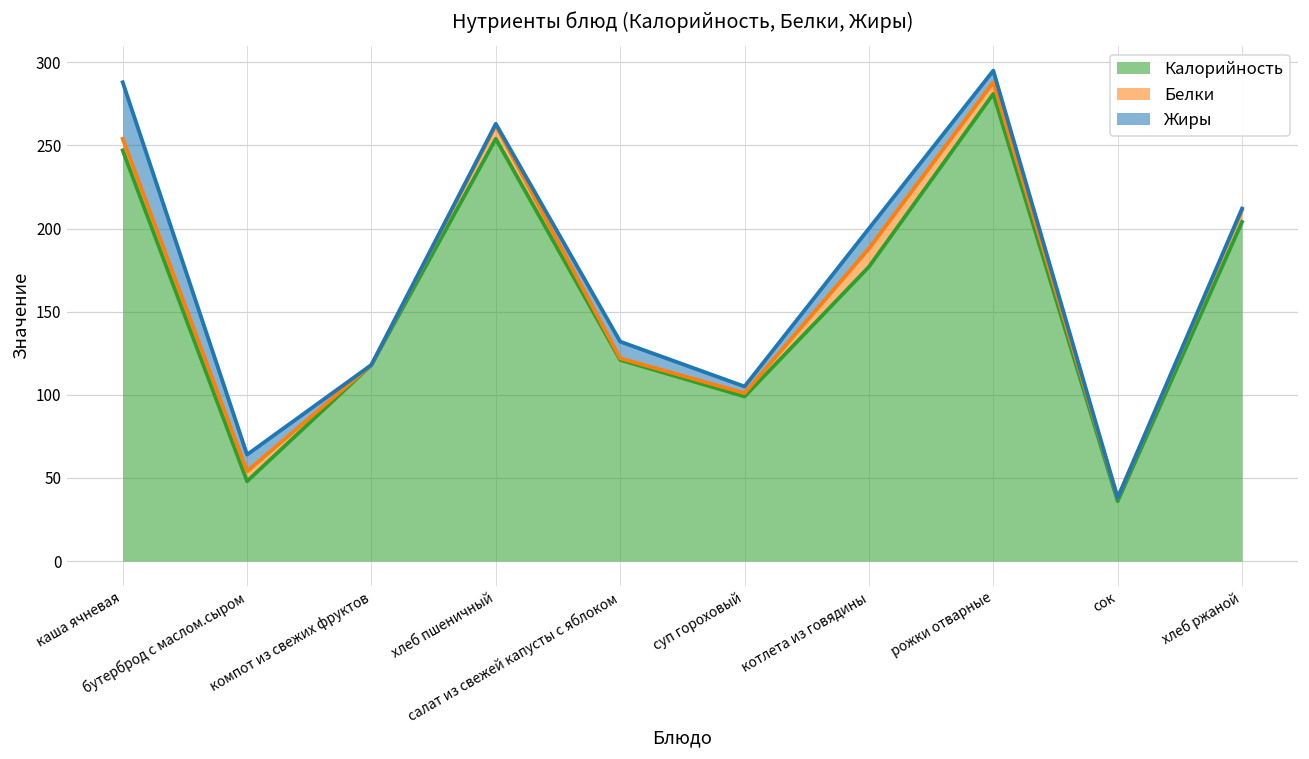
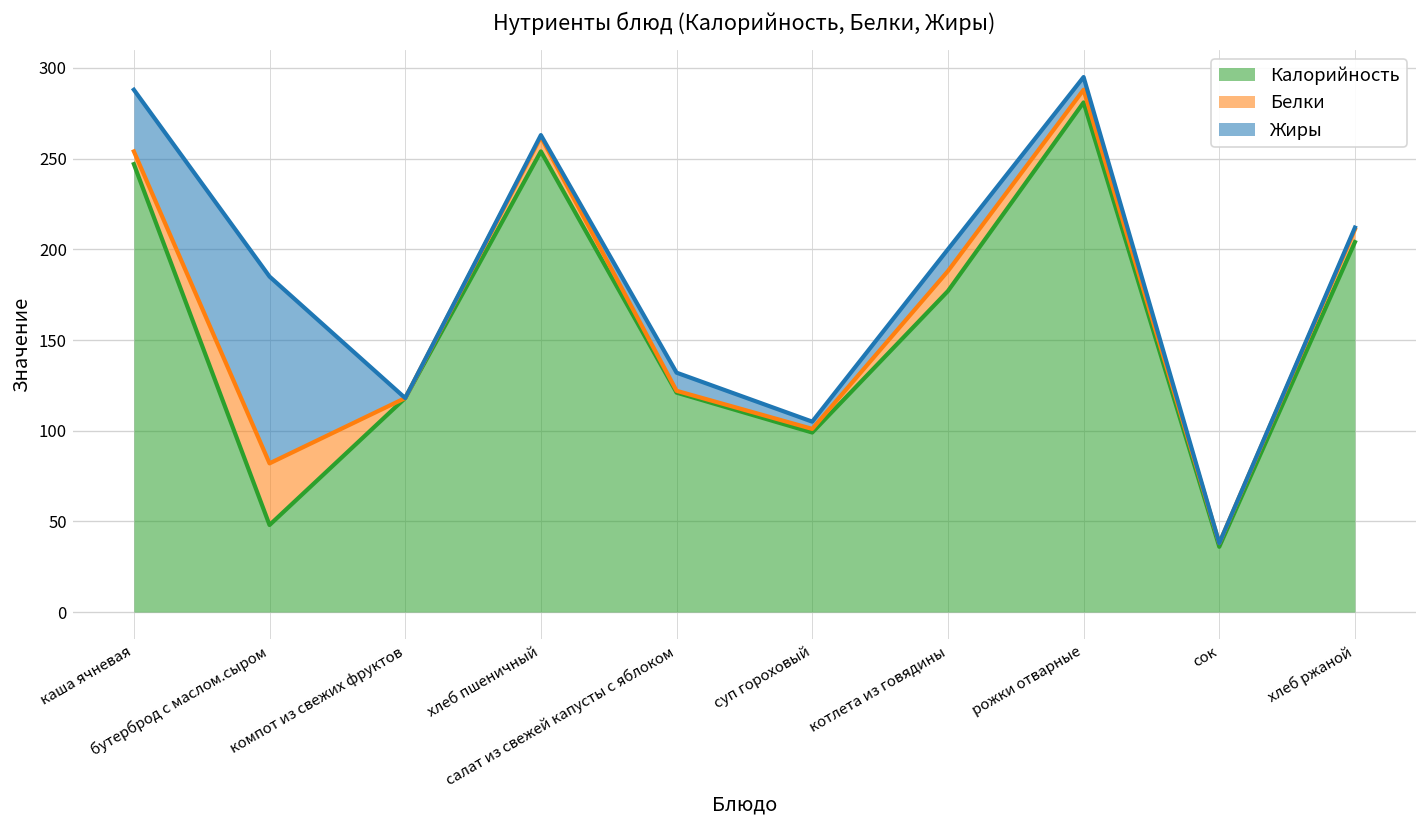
Белки, бутерброд с маслом.сыром: 6 -> 34
Жиры, бутерброд с маслом.сыром: 10 -> 103
